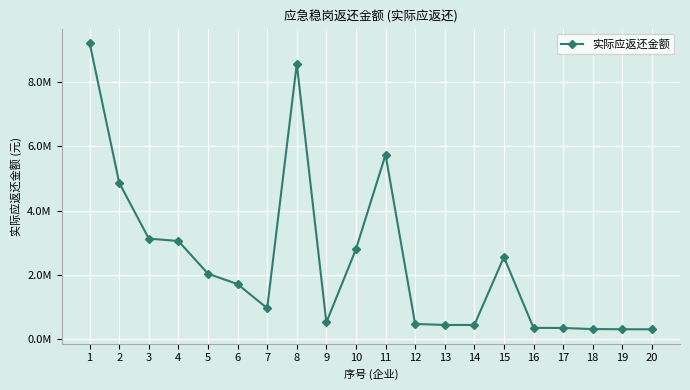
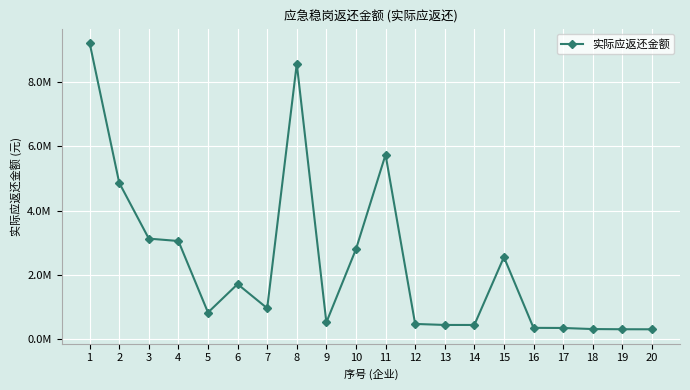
5: 2000000 -> 800000
